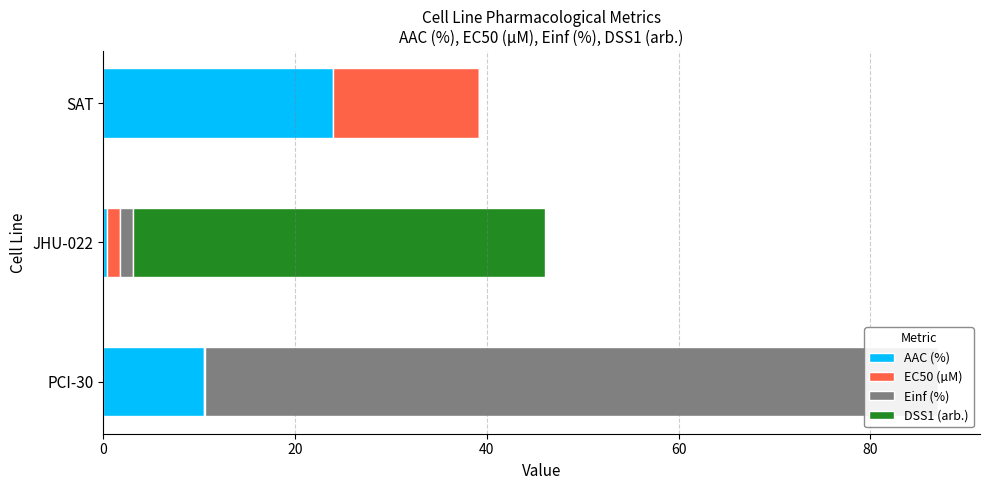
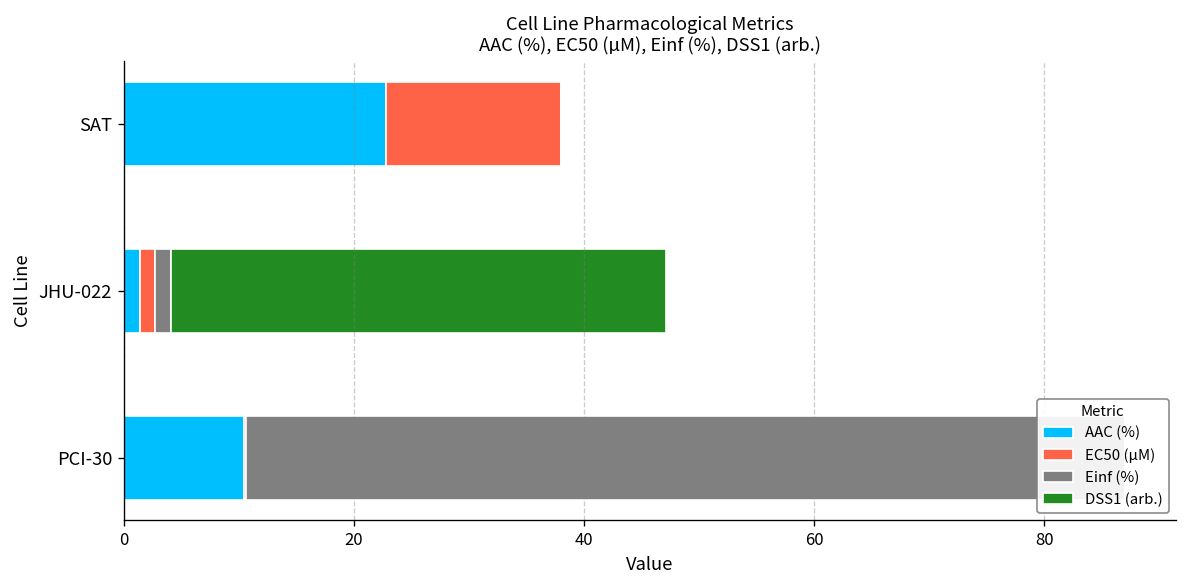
AAC (%), SAT: 24 -> 23
AAC (%), JHU-022: 0 -> 1
